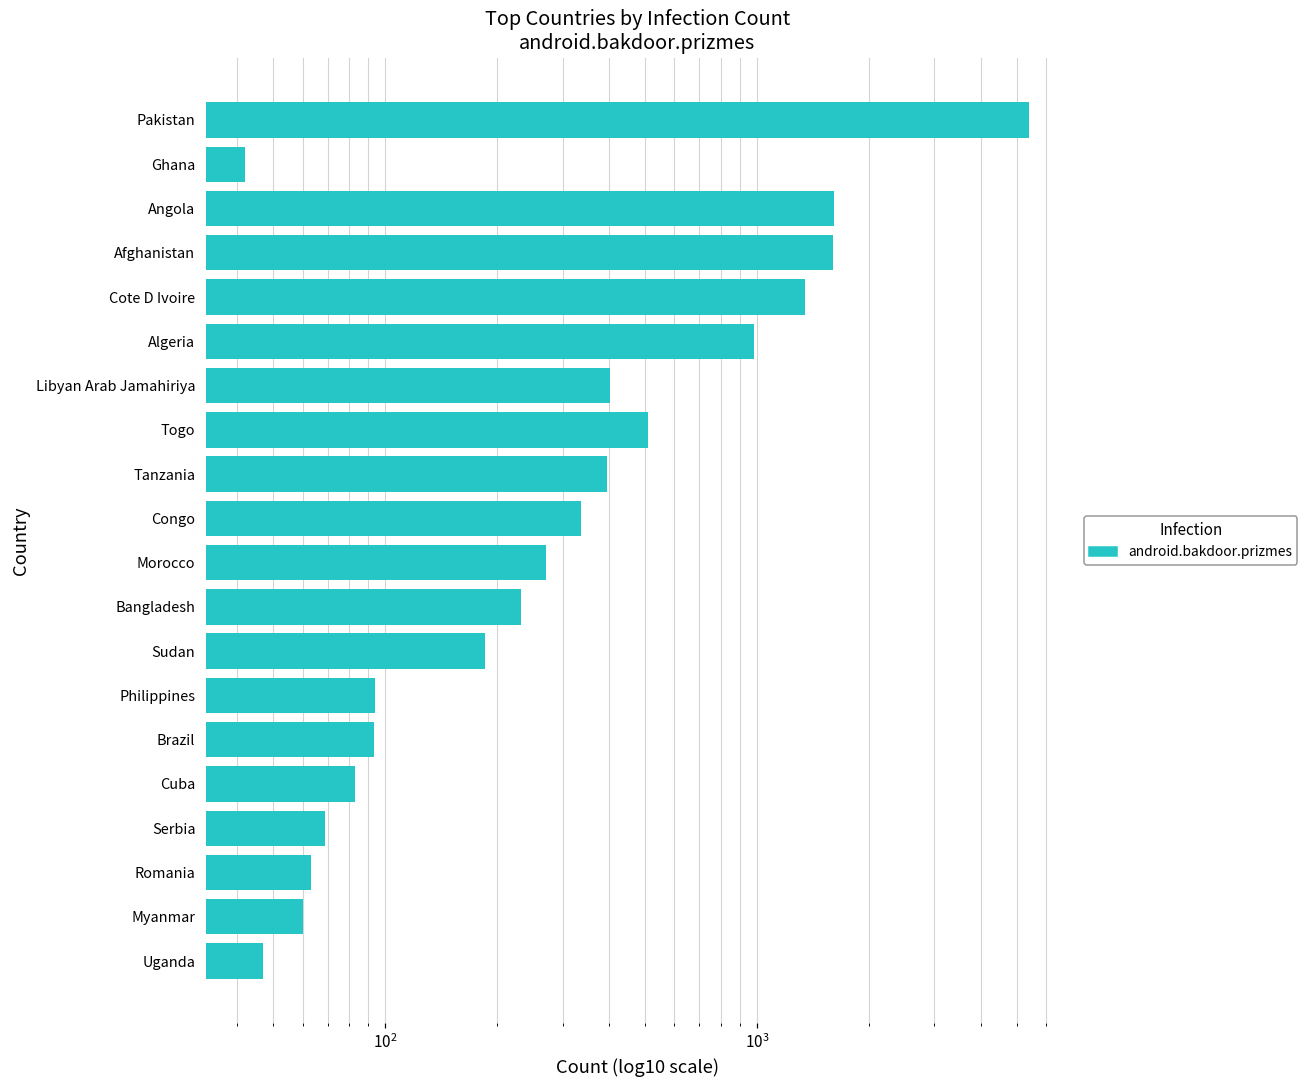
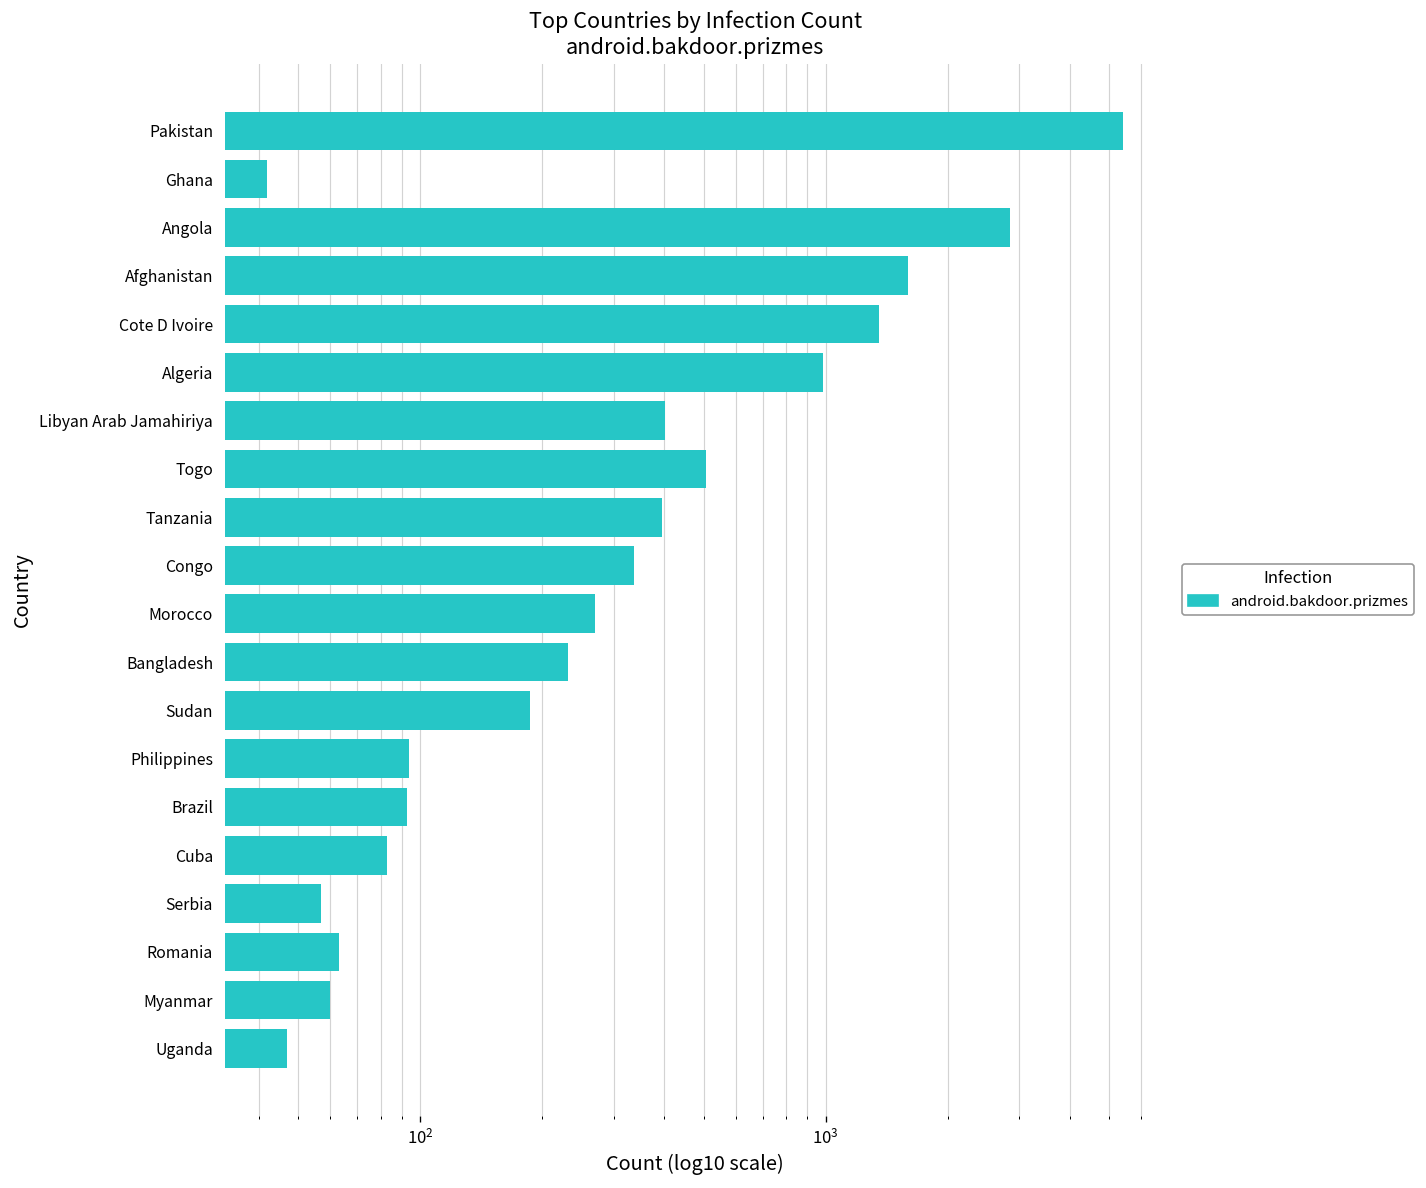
Angola: 1600 -> 2800
Serbia: 69 -> 57
